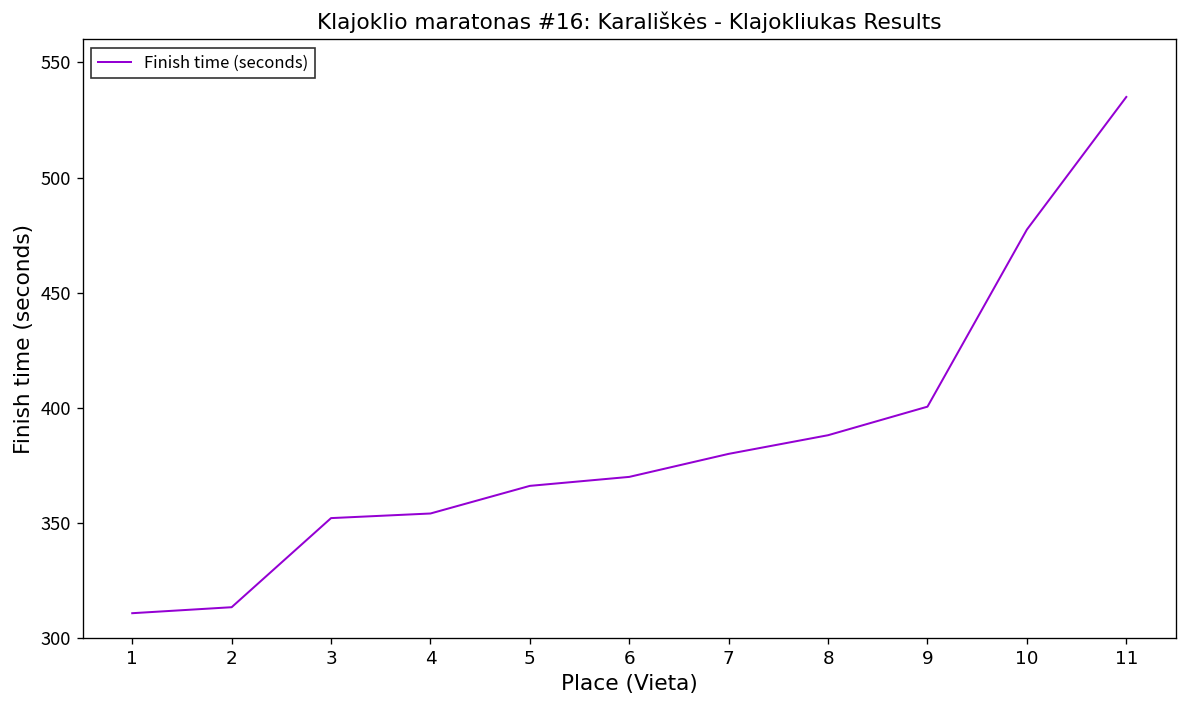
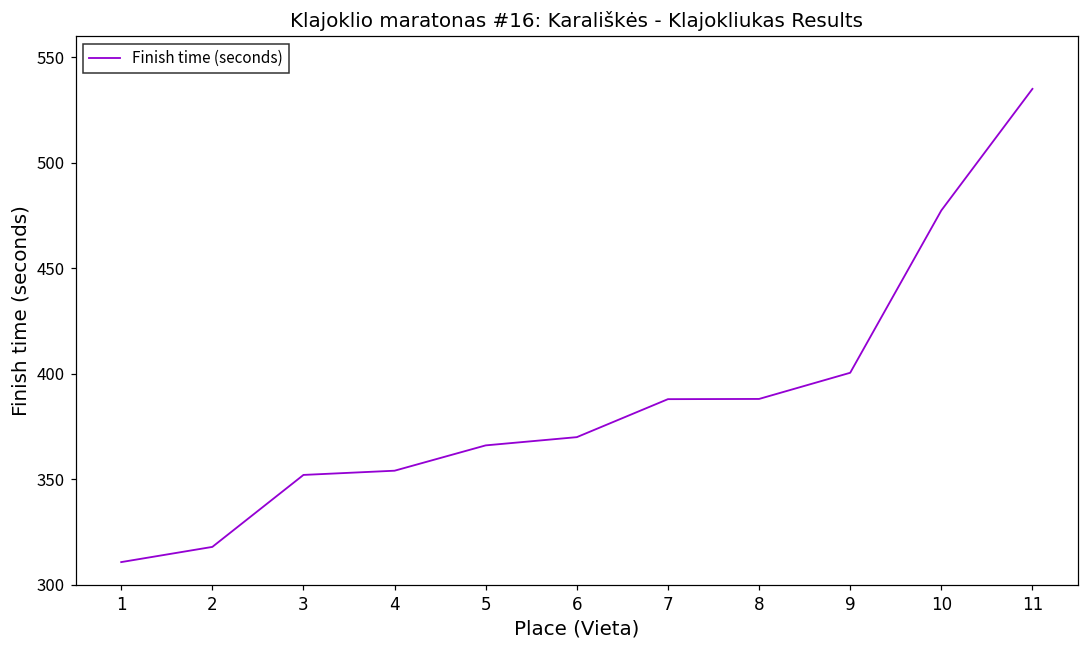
2: 313 -> 318
7: 380 -> 388
